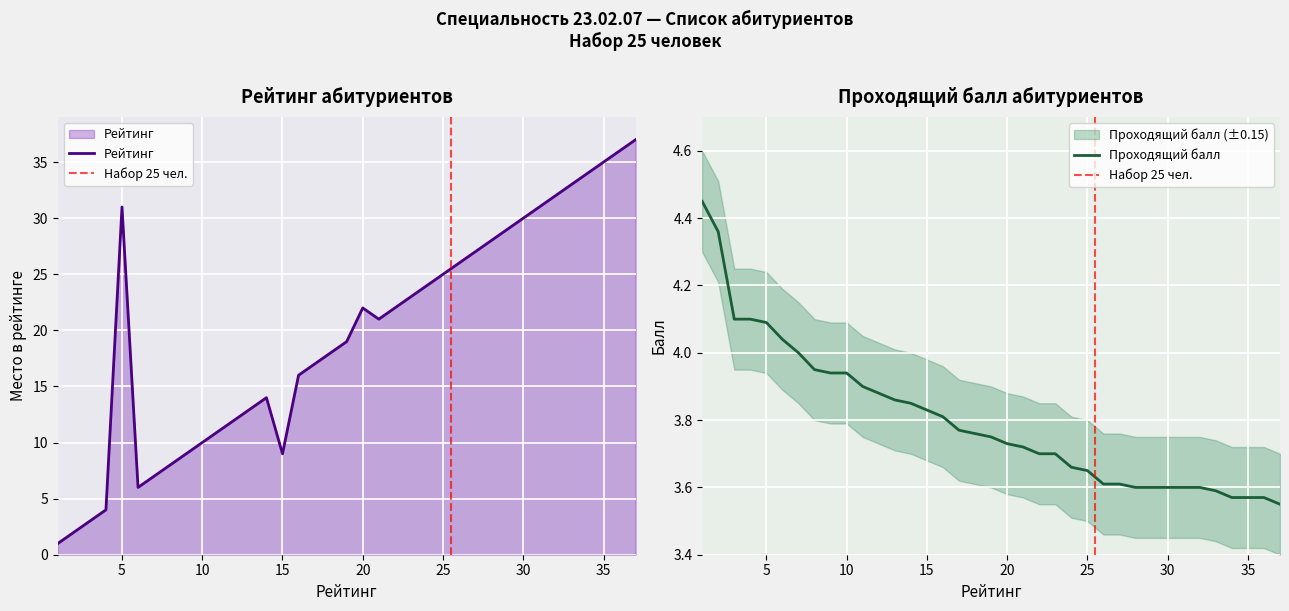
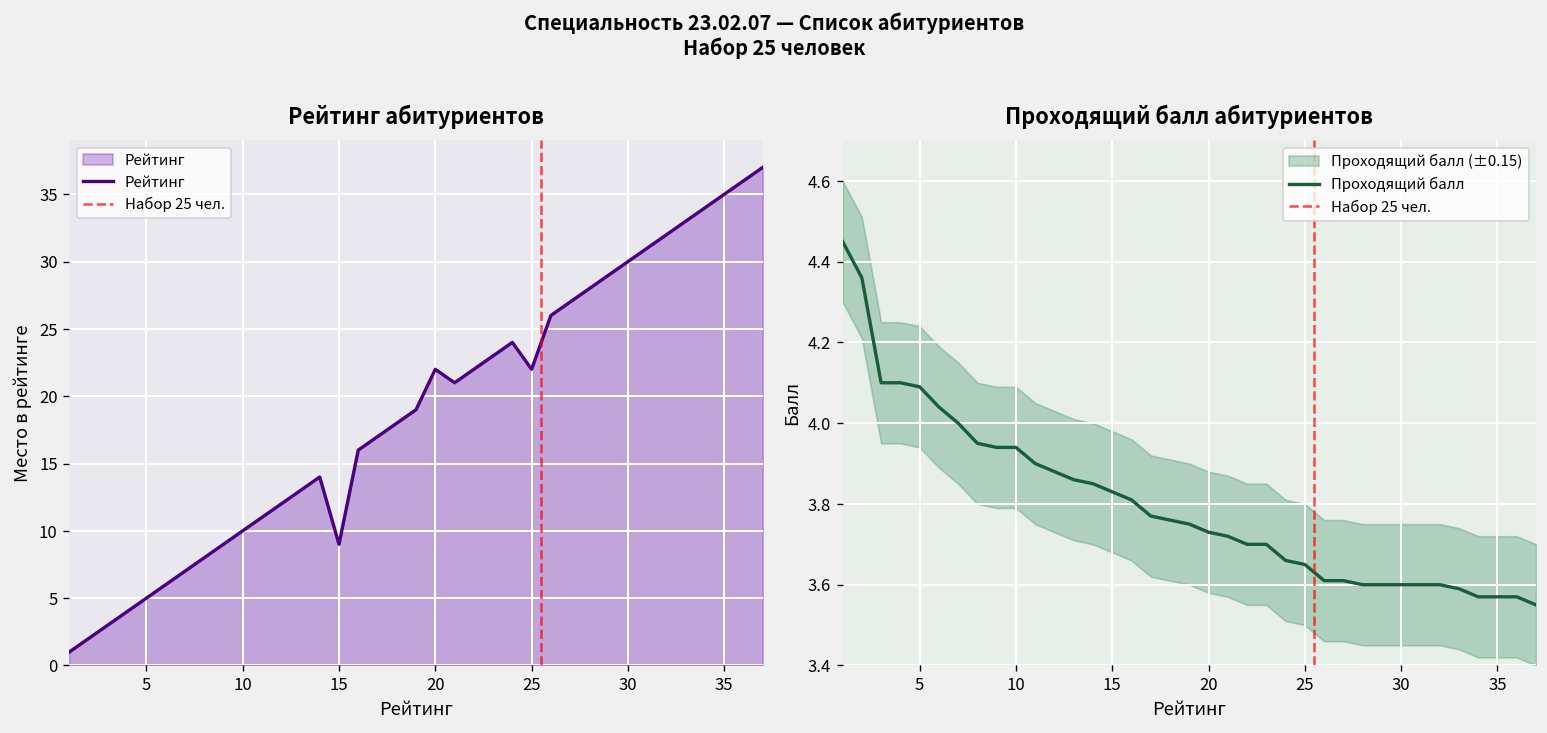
Рейтинг абитуриентов, 5: 31 -> 5
Рейтинг абитуриентов, 25: 25 -> 22
